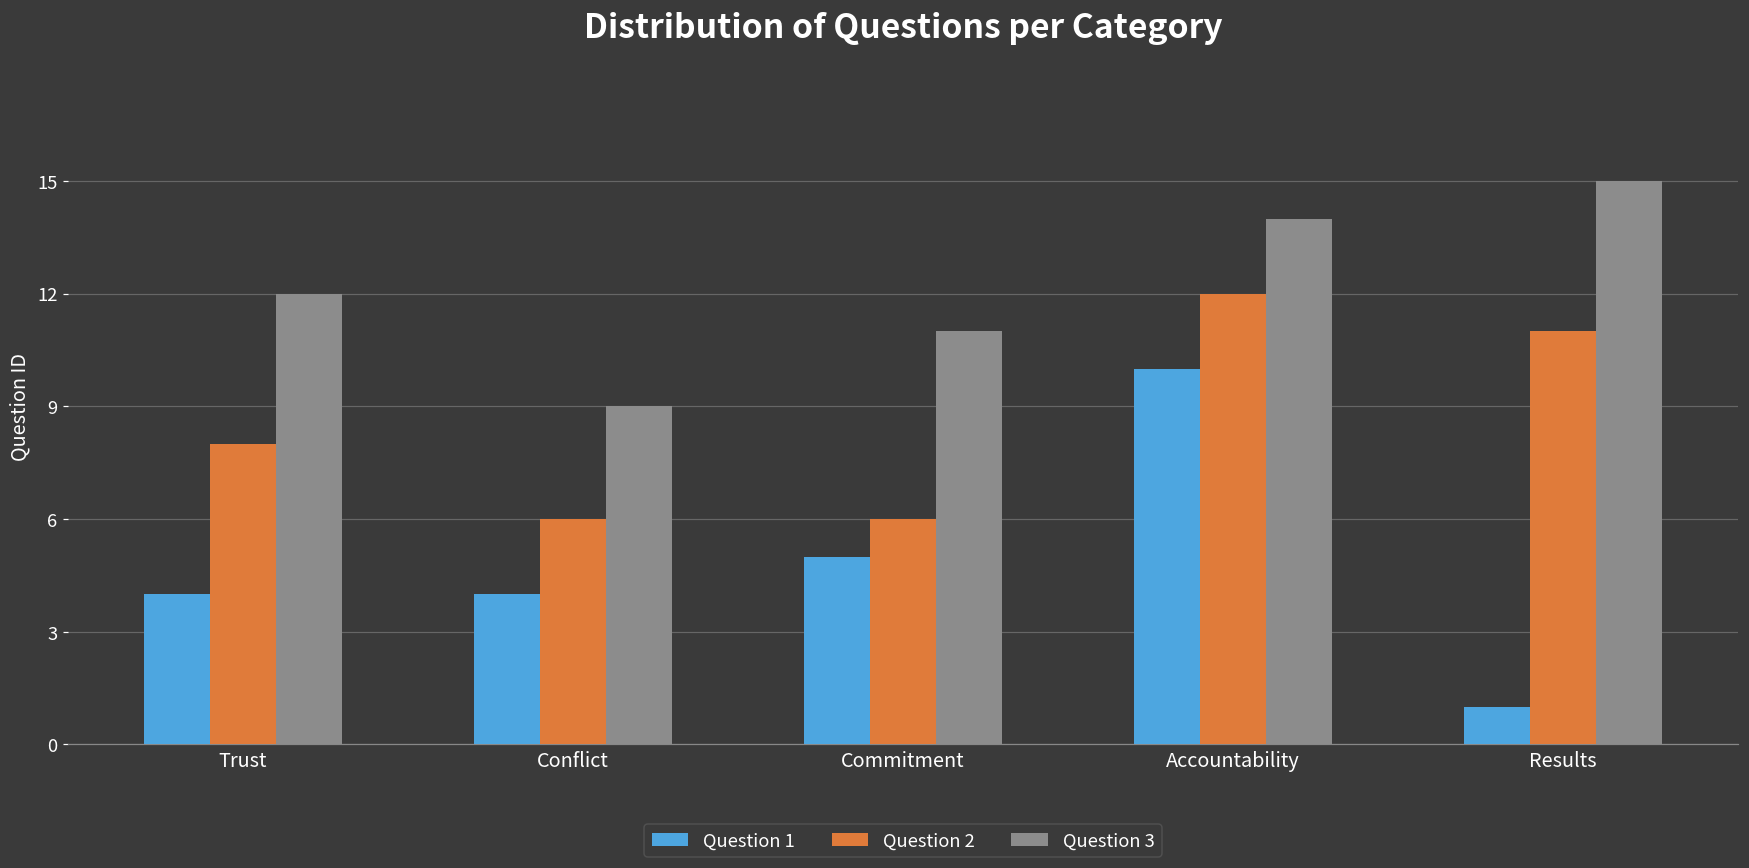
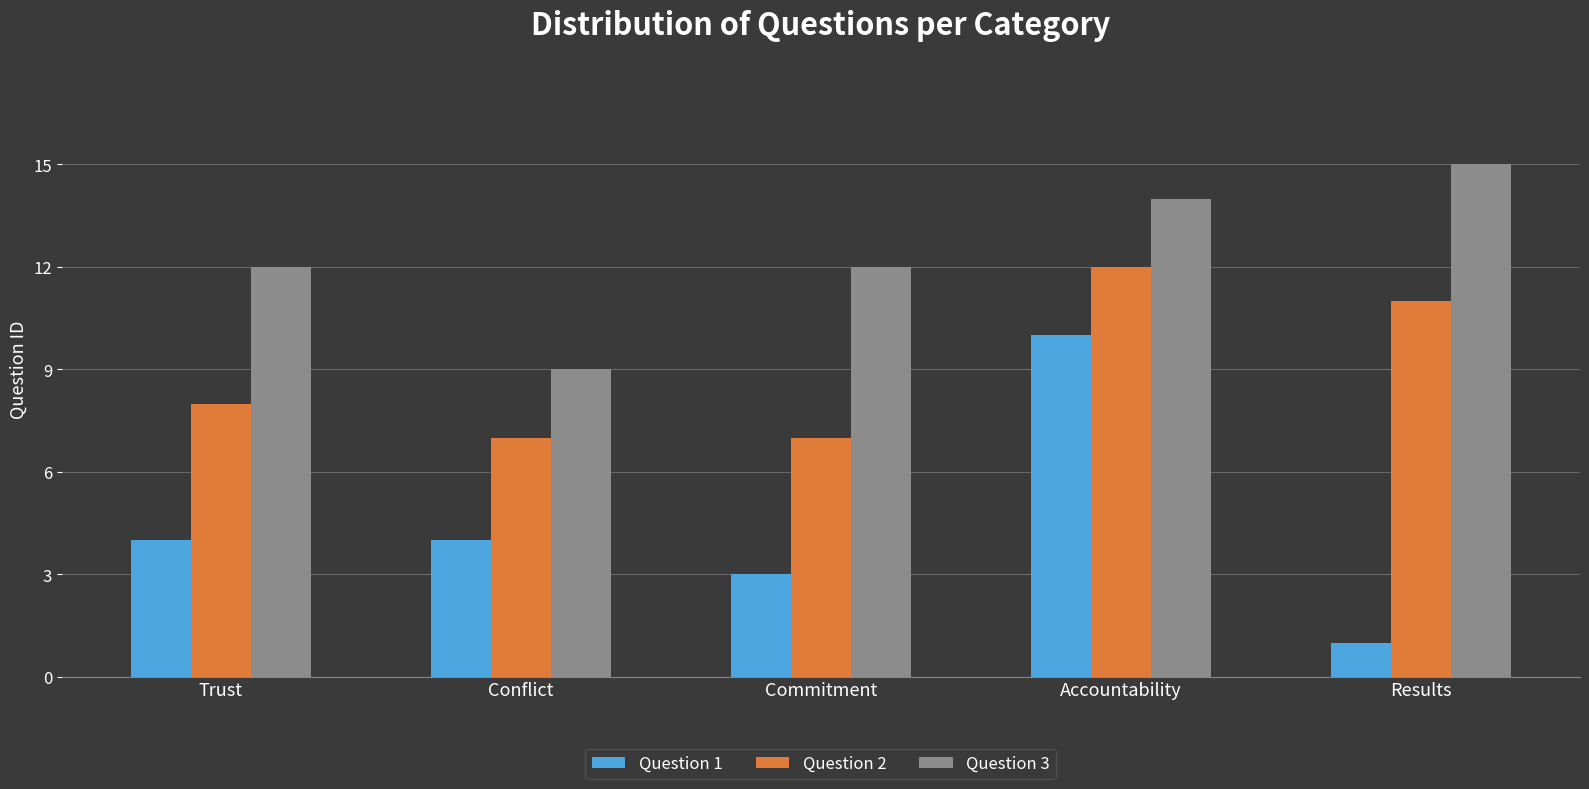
Question 2, Conflict: 6 -> 7
Question 1, Commitment: 5 -> 3
Question 2, Commitment: 6 -> 7
Question 3, Commitment: 11 -> 12
